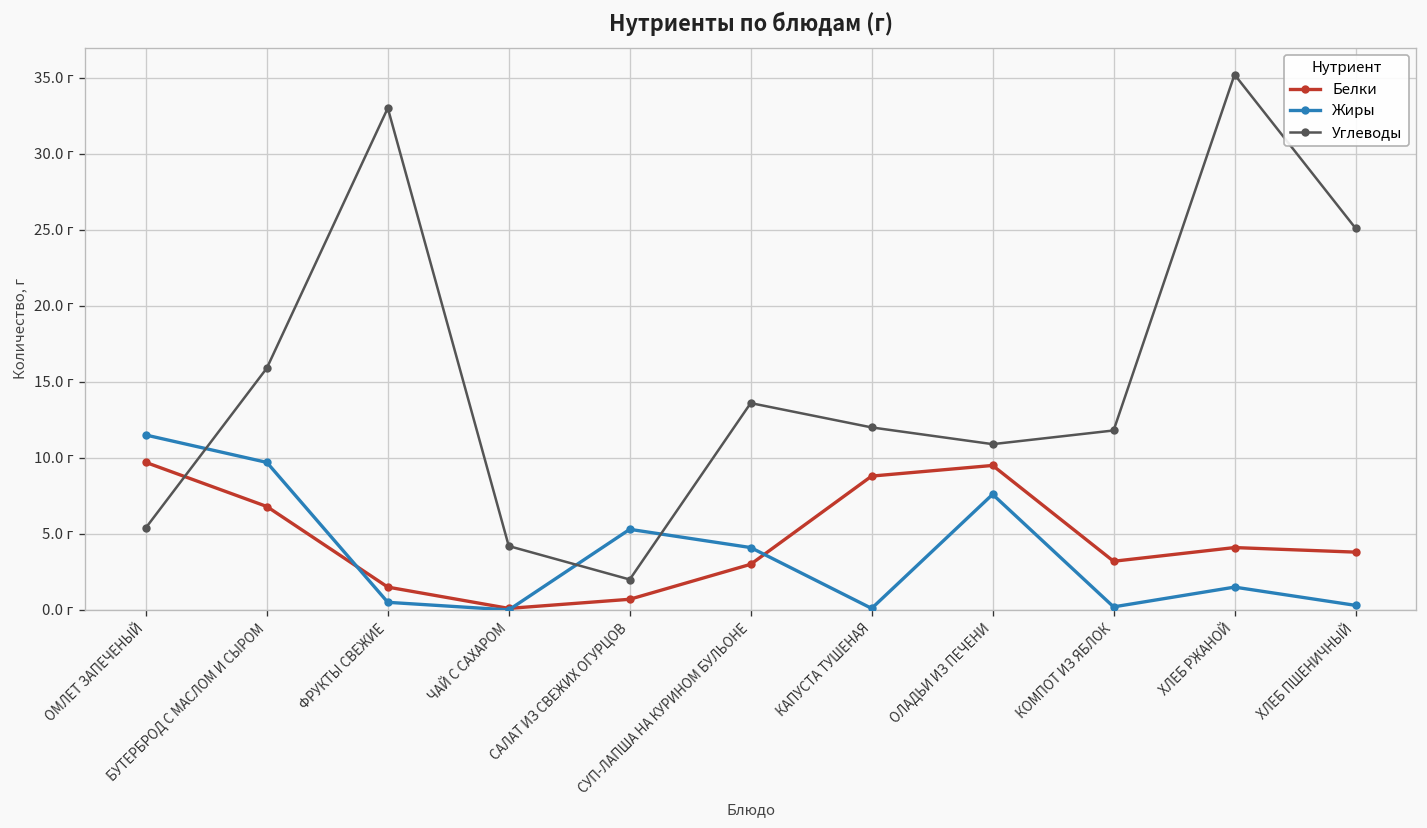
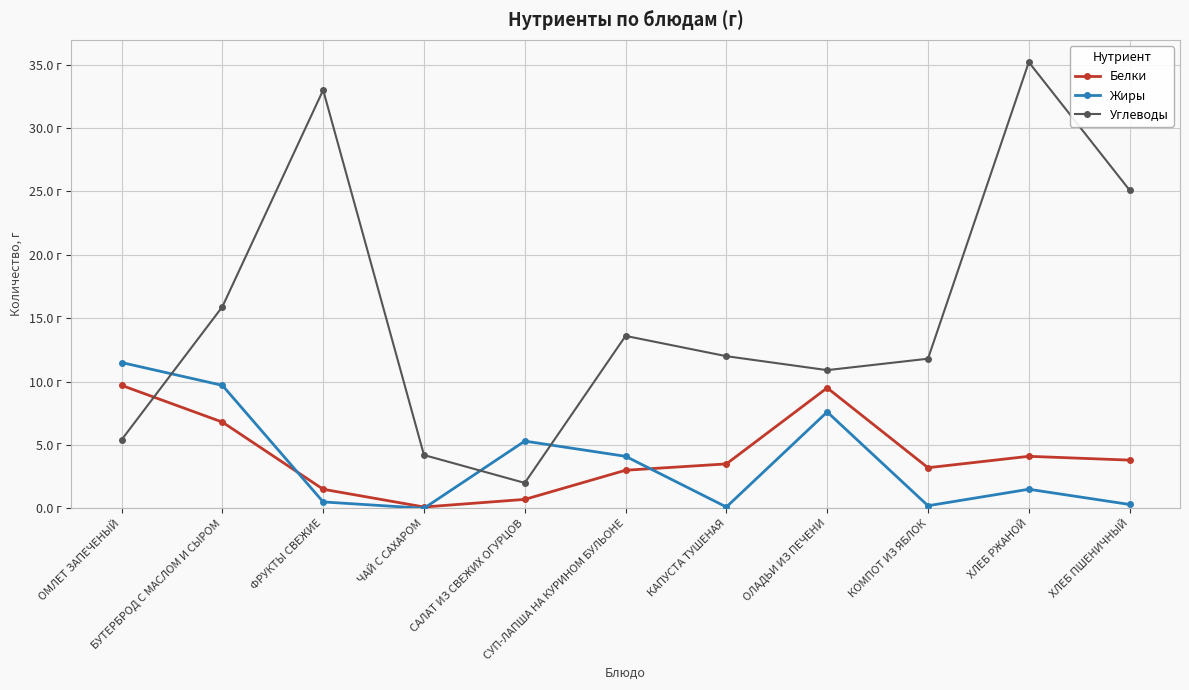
Белки, КАПУСТА ТУШЕНАЯ: 8.8 г -> 3.5 г
